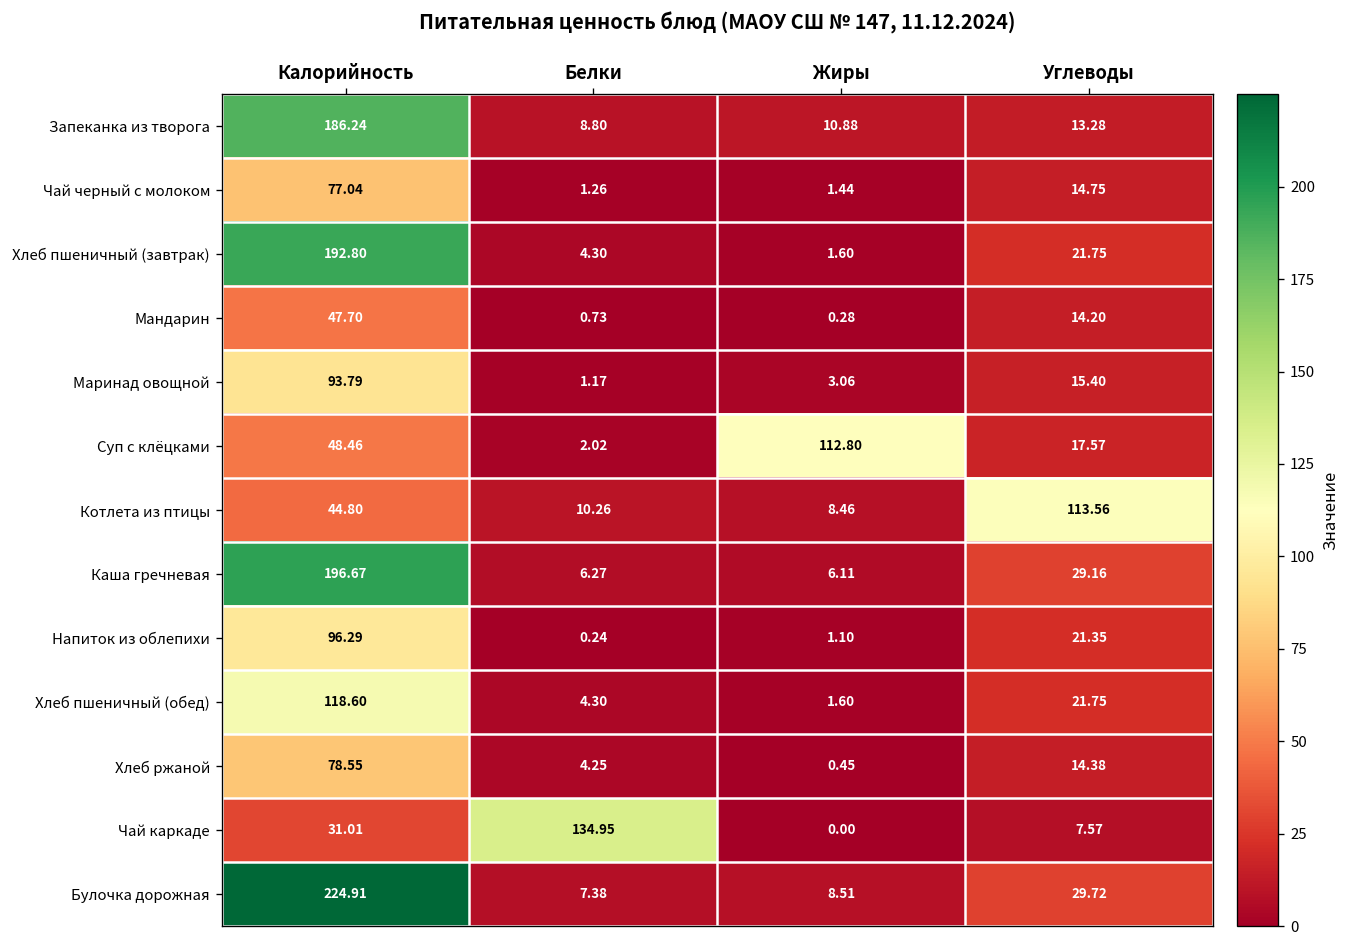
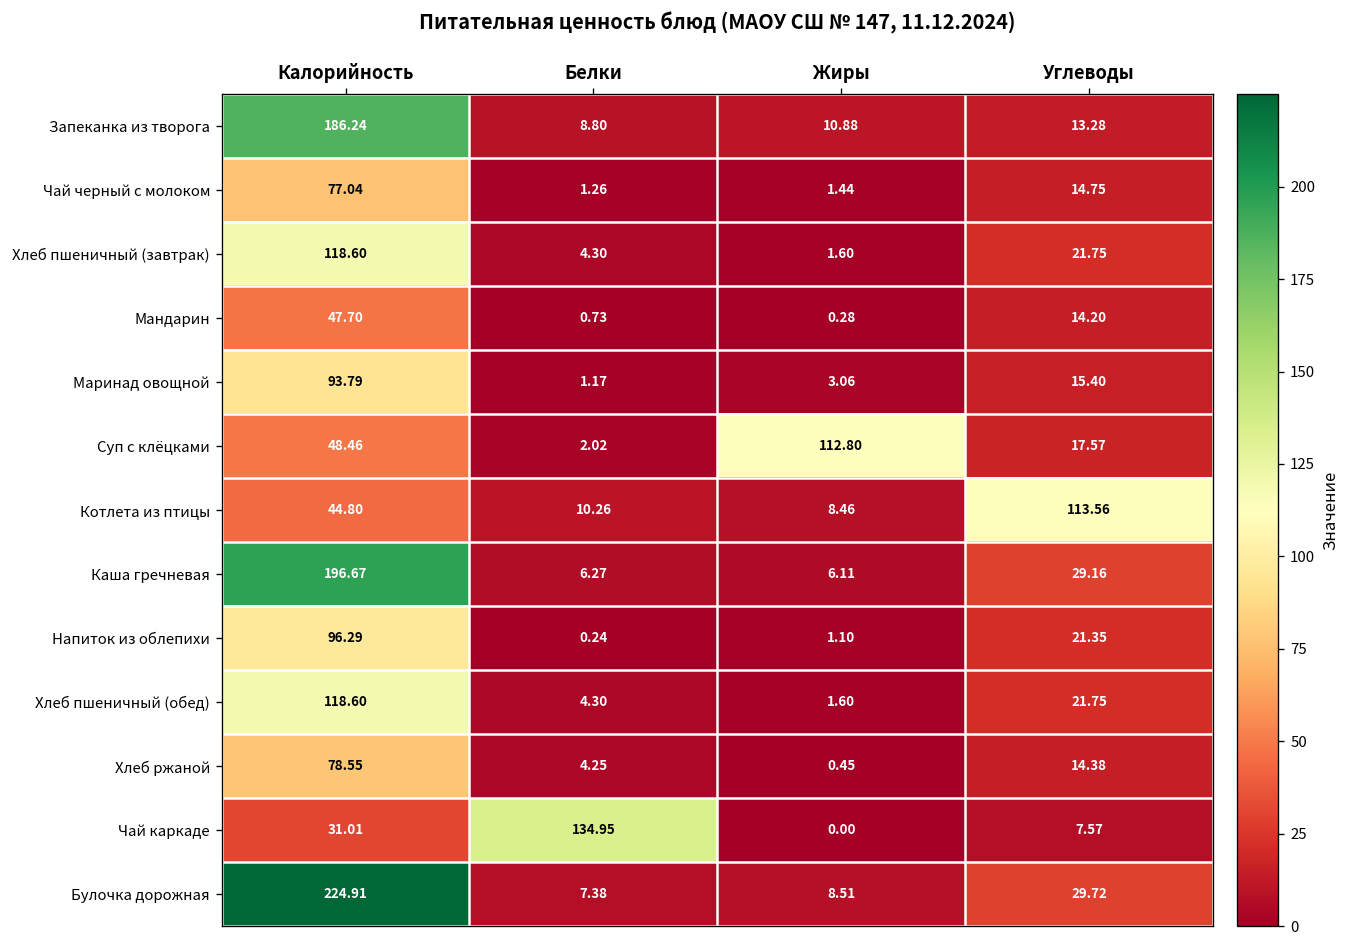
Хлеб пшеничный (завтрак), Калорийность: 192.80 -> 118.60
